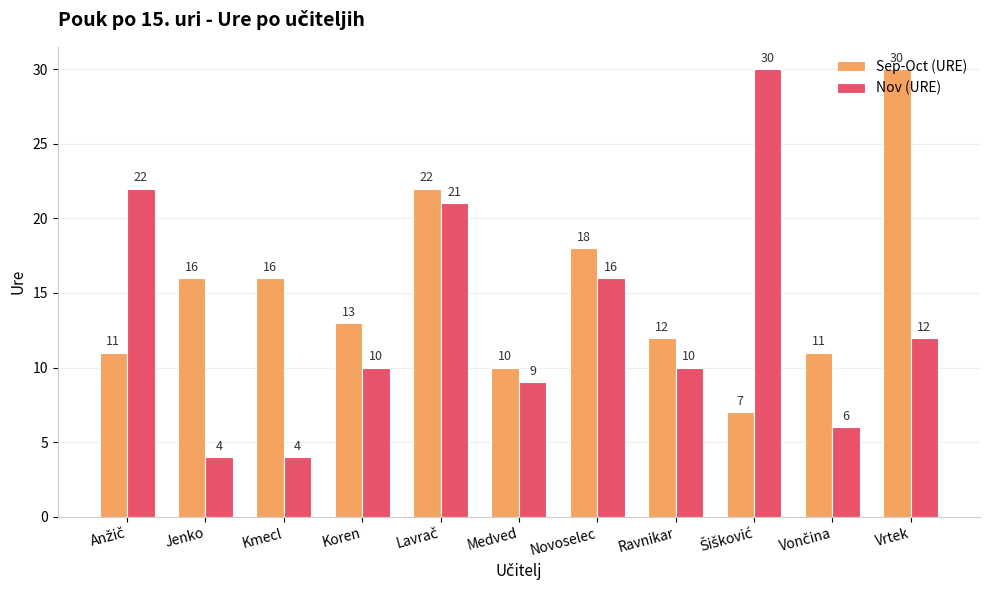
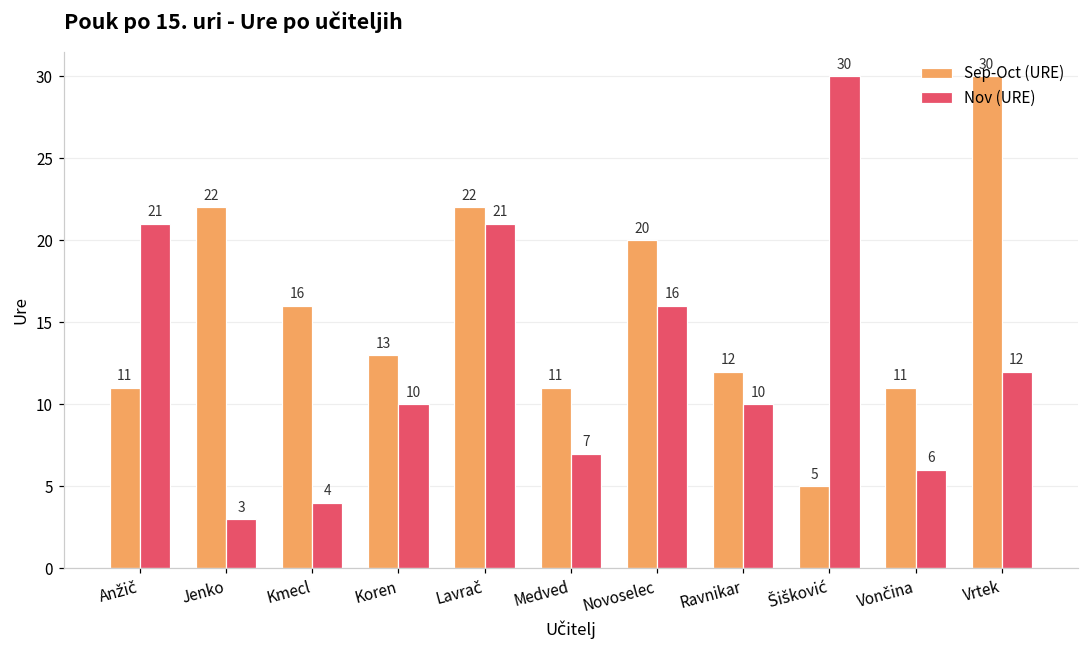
Nov (URE), Anžič: 22 -> 21
Sep-Oct (URE), Jenko: 16 -> 22
Nov (URE), Jenko: 4 -> 3
Sep-Oct (URE), Medved: 10 -> 11
Nov (URE), Medved: 9 -> 7
Sep-Oct (URE), Novoselec: 18 -> 20
Sep-Oct (URE), Šišković: 7 -> 5
